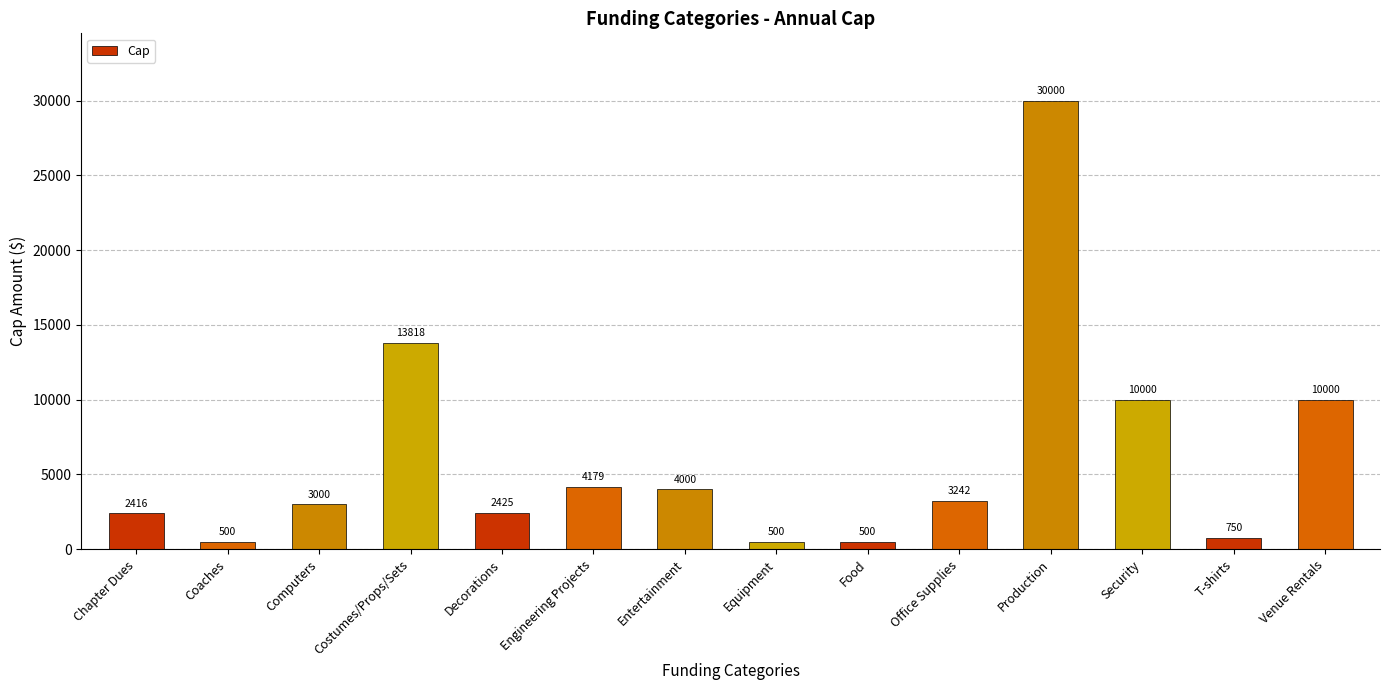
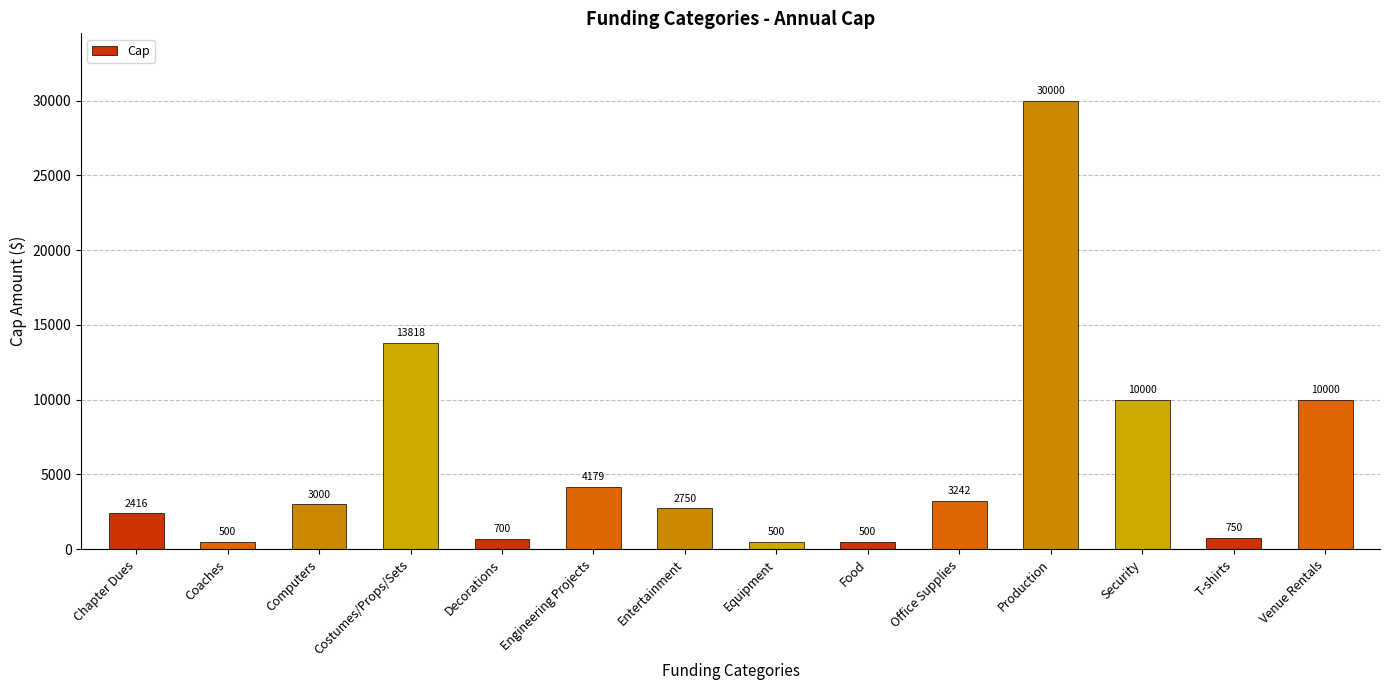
Decorations: 2425 -> 700
Entertainment: 4000 -> 2750
